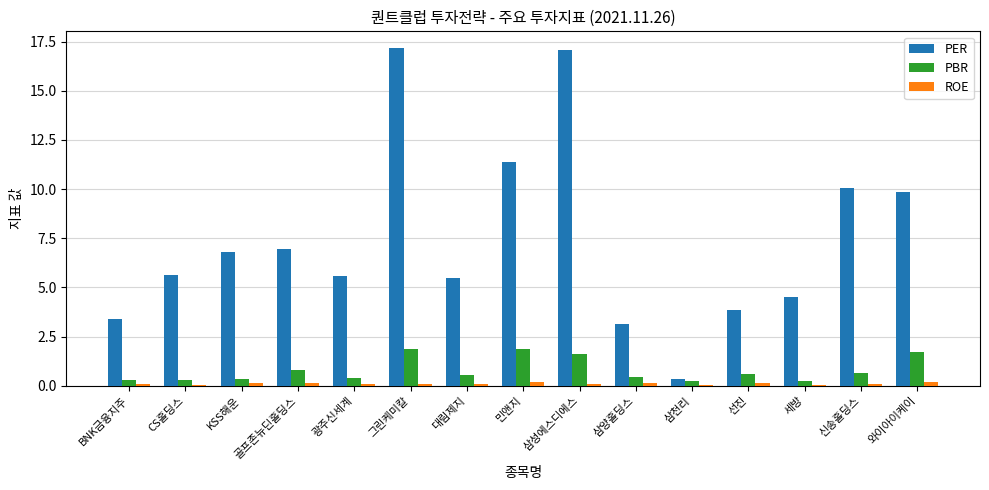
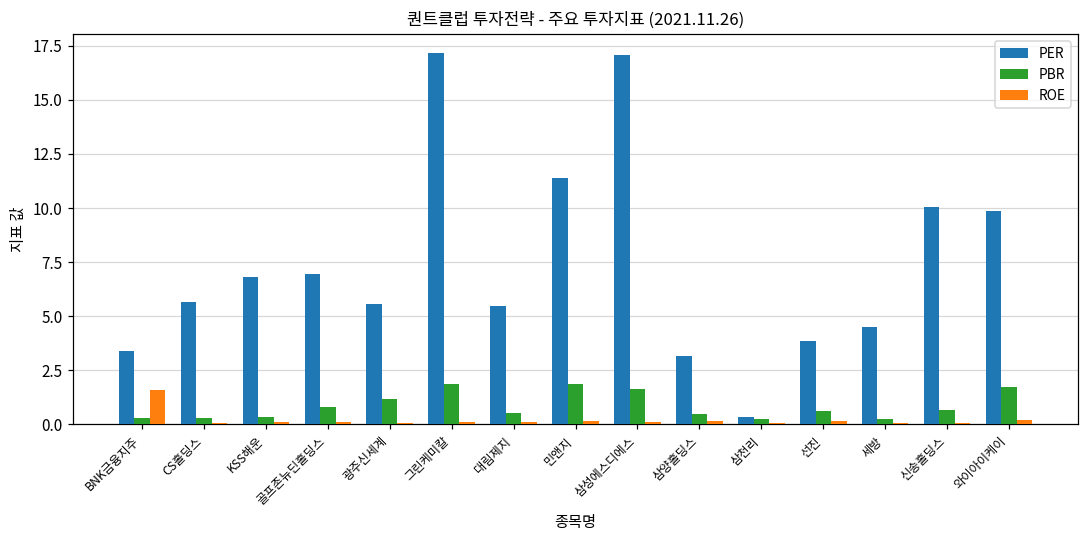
ROE, BNK금융지주: 0.1 -> 1.6
PBR, 광주신세계: 0.4 -> 1.1
